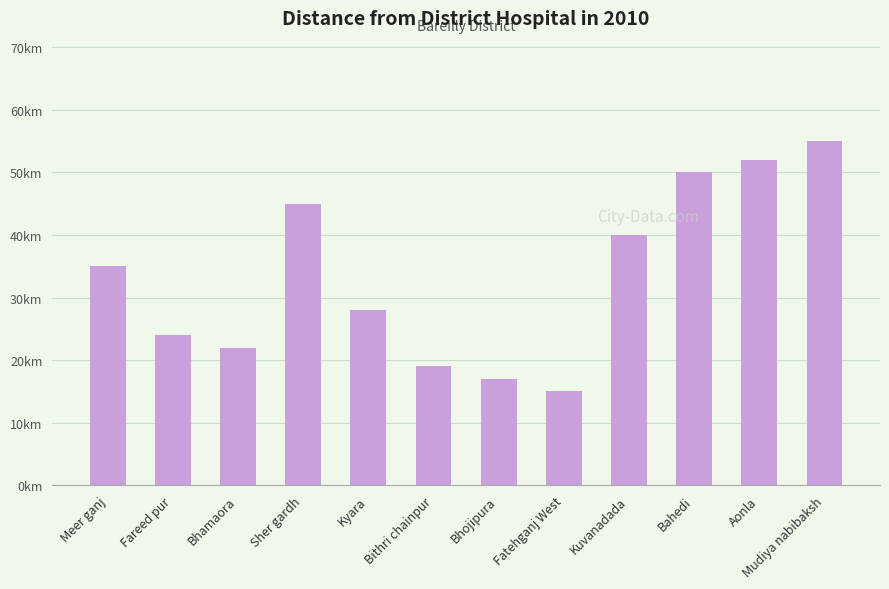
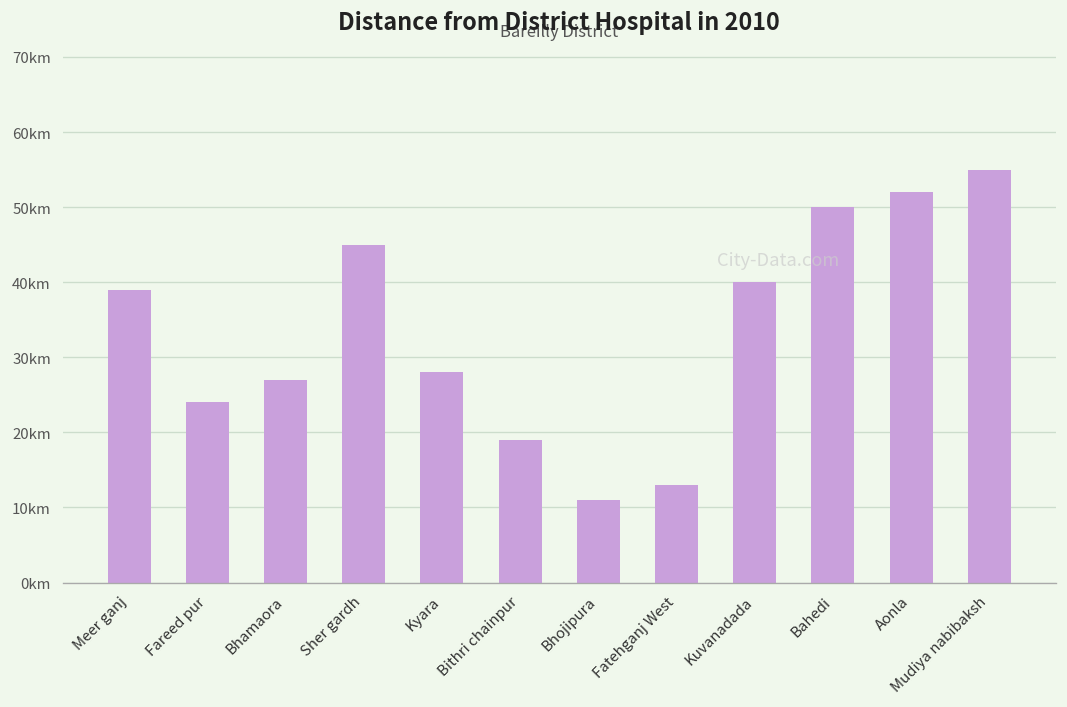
Meer ganj: 35km -> 39km
Bhamaora: 22km -> 27km
Bhojipura: 17km -> 11km
Fatehganj West: 15km -> 13km
